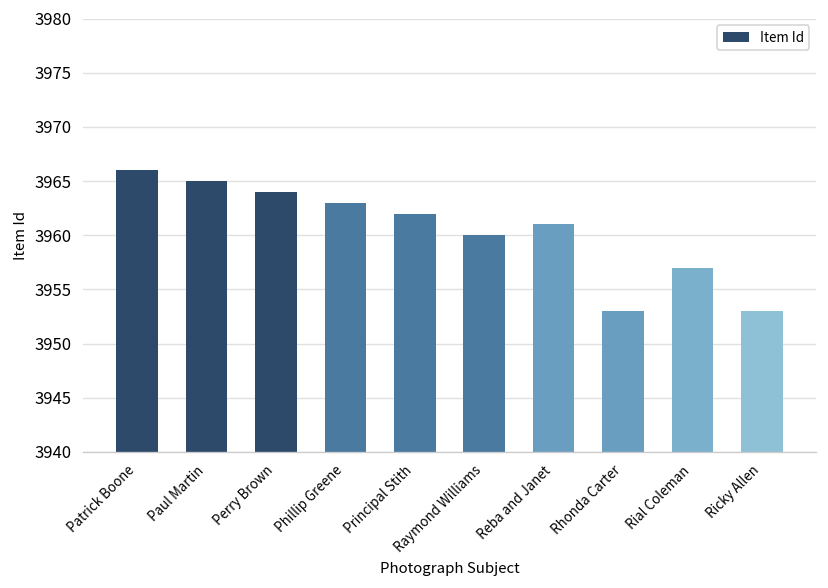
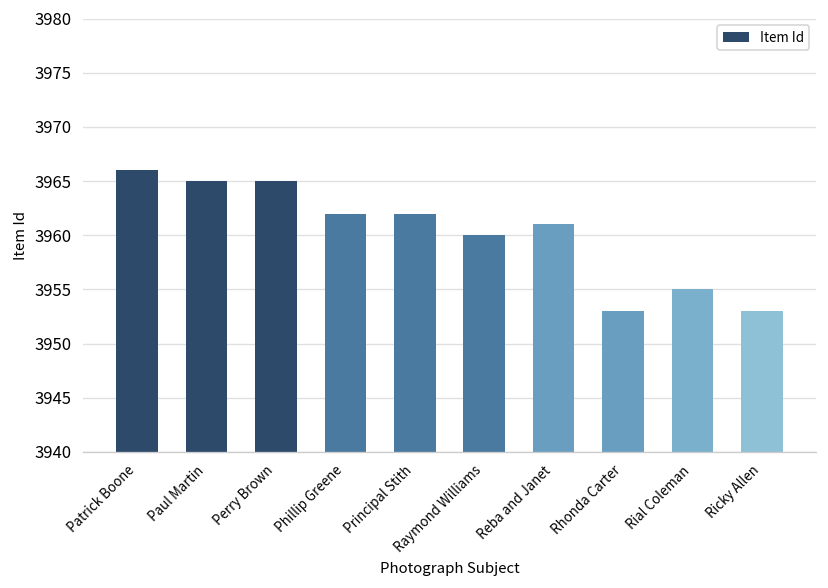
Perry Brown: 3964 -> 3965
Phillip Greene: 3963 -> 3962
Rial Coleman: 3957 -> 3955
